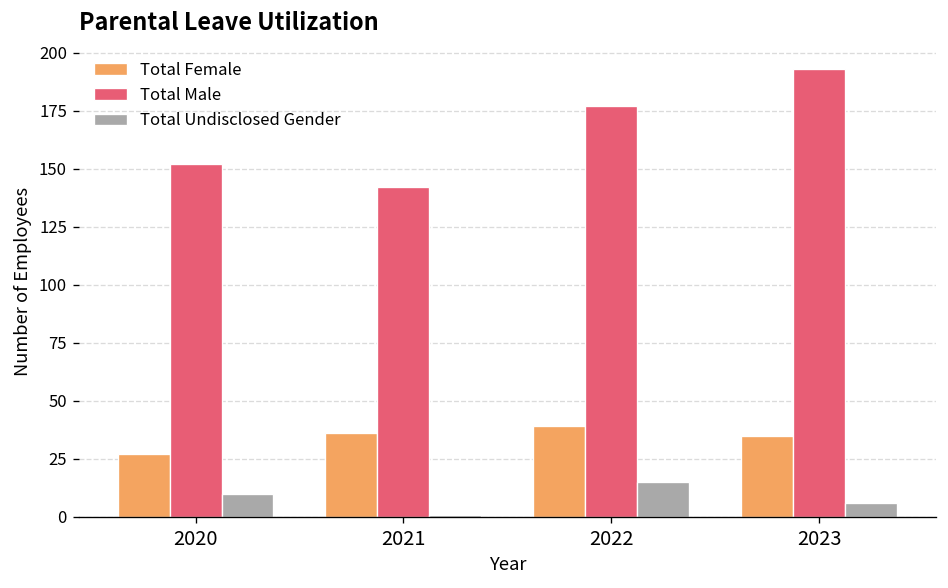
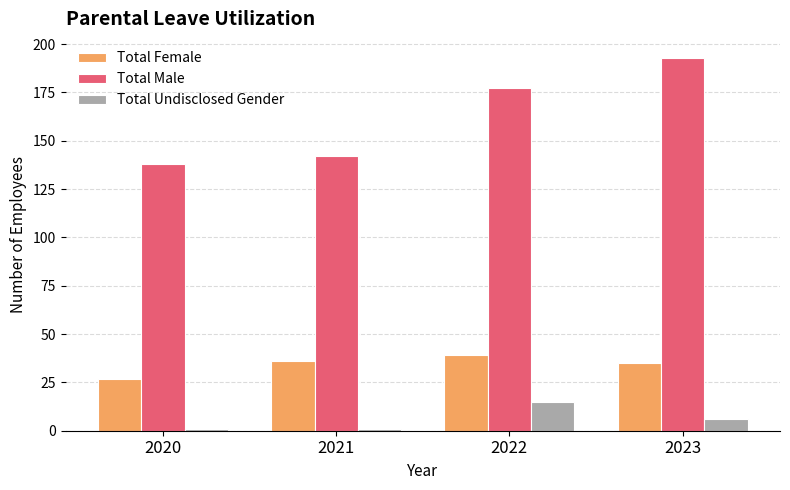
Total Male, 2020: 152 -> 138
Total Undisclosed Gender, 2020: 10 -> 1
